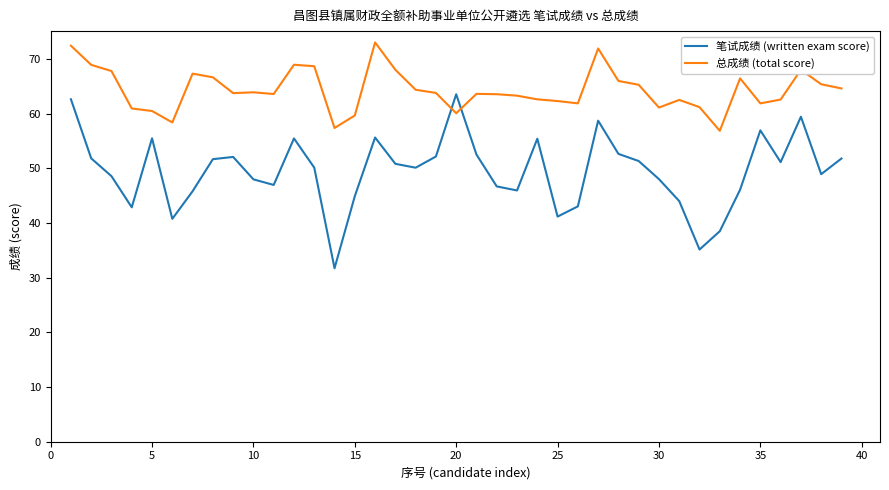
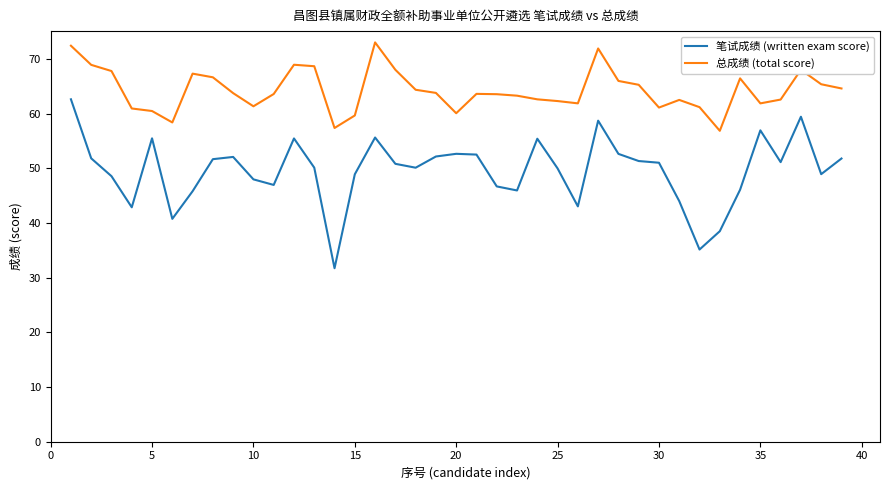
总成绩 (total score), 10: 64 -> 61
笔试成绩 (written exam score), 15: 45 -> 49
笔试成绩 (written exam score), 20: 64 -> 53
笔试成绩 (written exam score), 25: 41 -> 50
笔试成绩 (written exam score), 30: 48 -> 51
